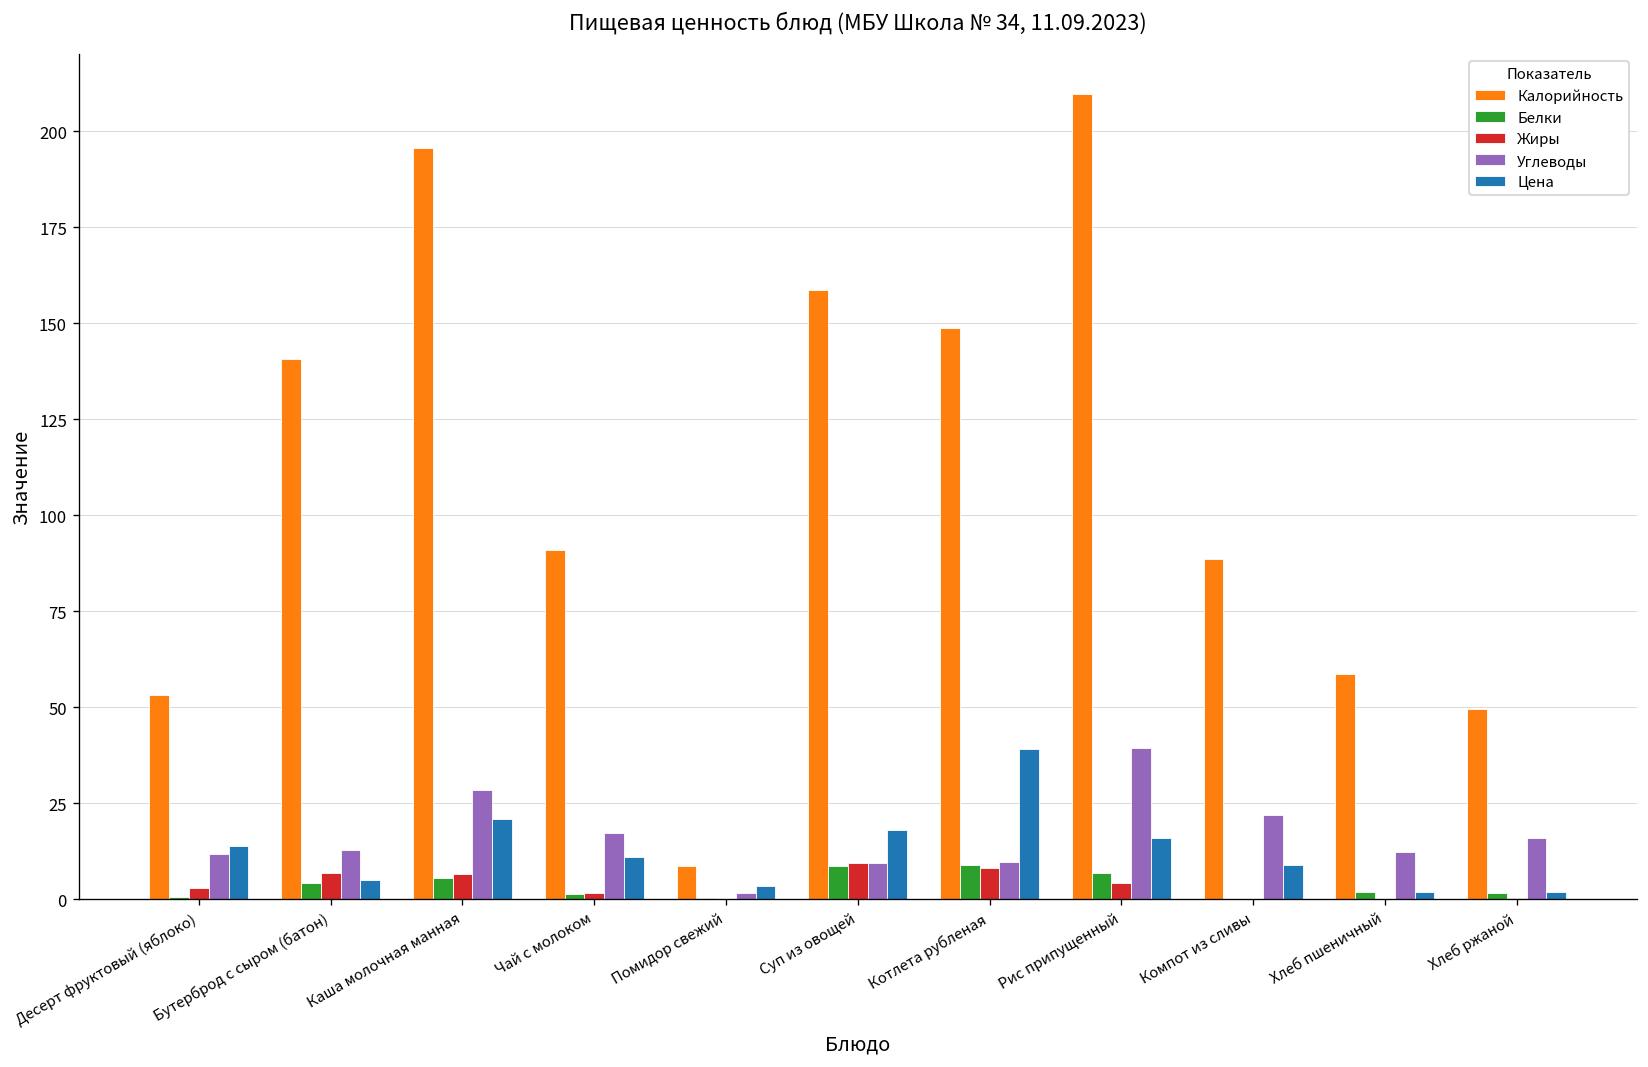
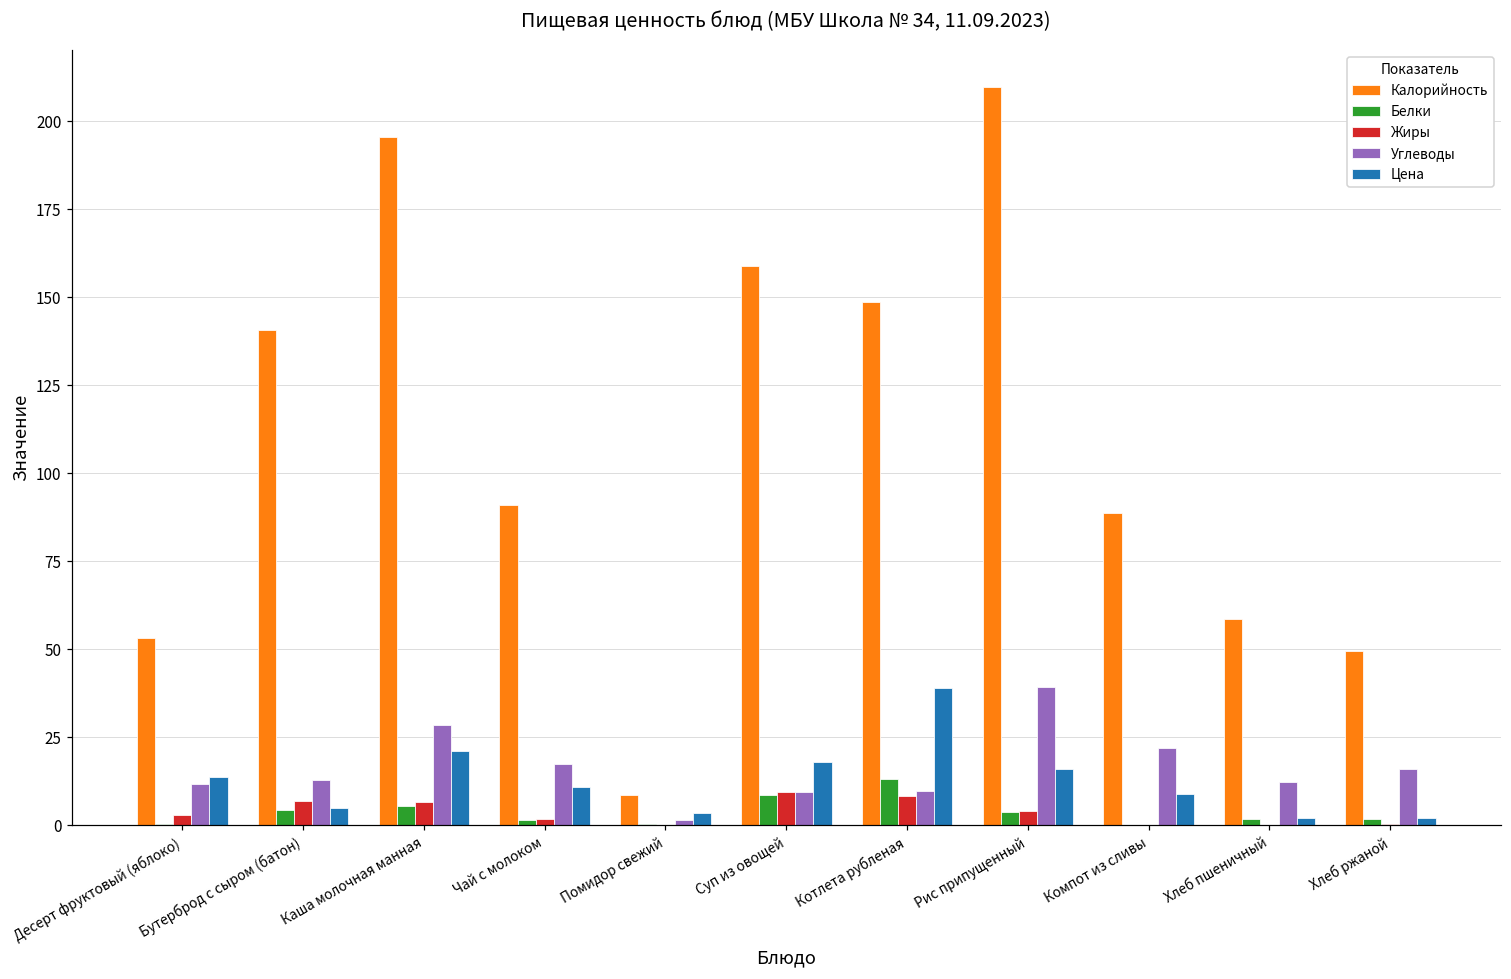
Белки, Котлета рубленая: 9 -> 13
Белки, Рис припущенный: 7 -> 4
